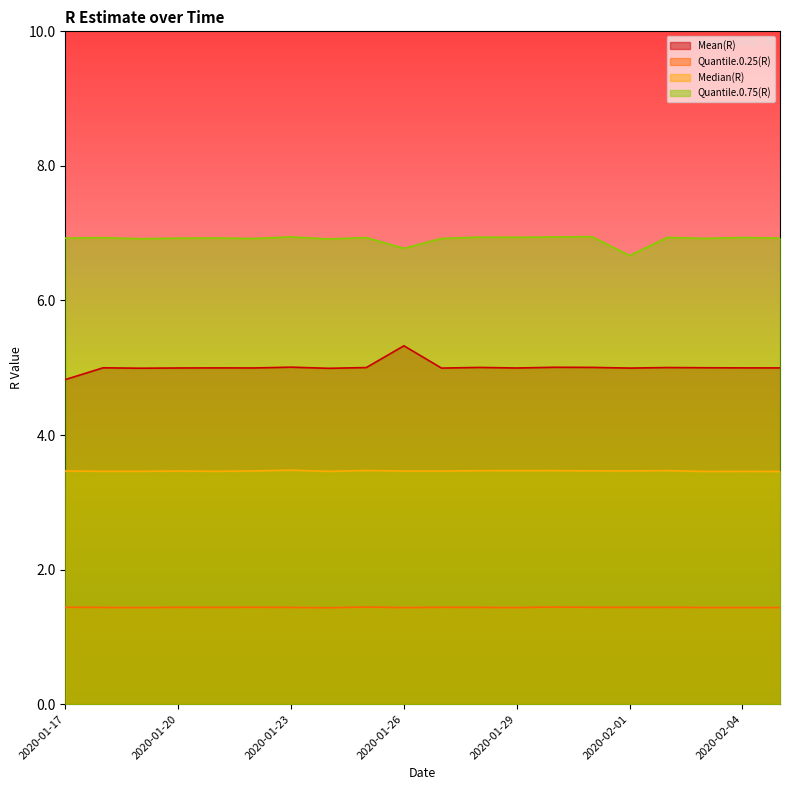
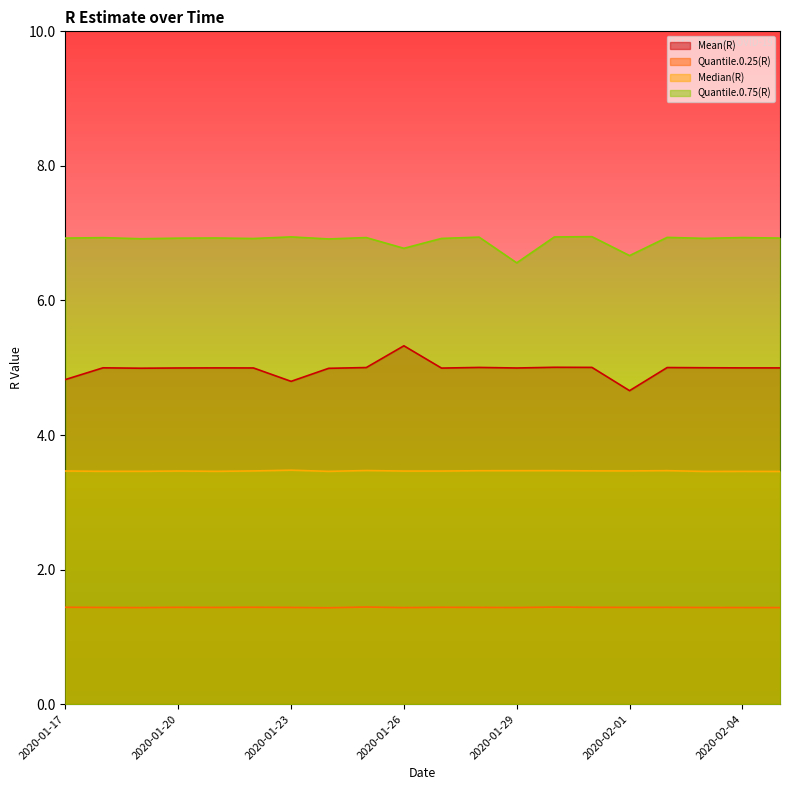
Mean(R), 2020-01-23: 5.0 -> 4.8
Quantile.0.75(R), 2020-01-29: 6.9 -> 6.6
Mean(R), 2020-02-01: 5.0 -> 4.7
